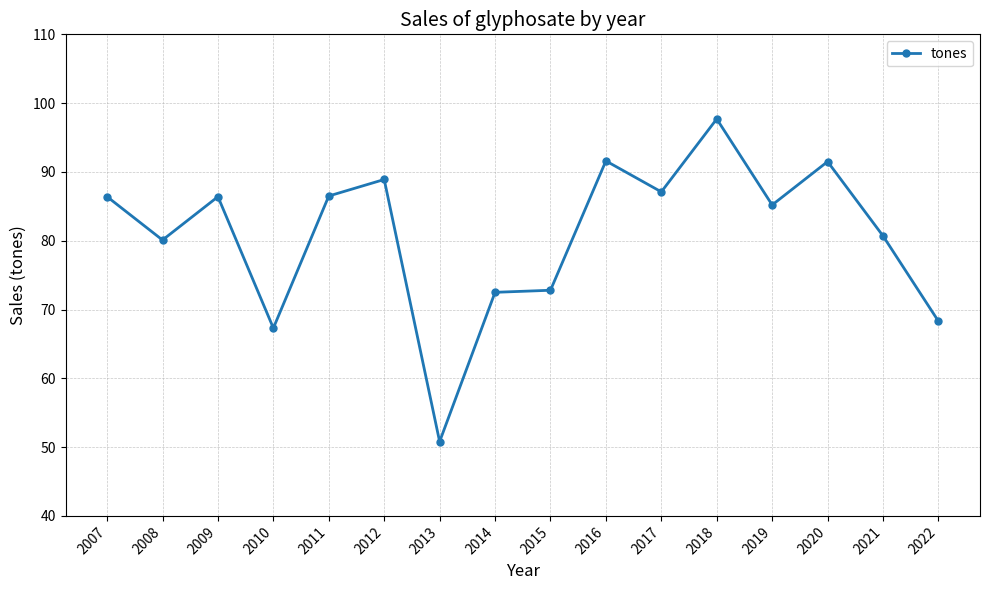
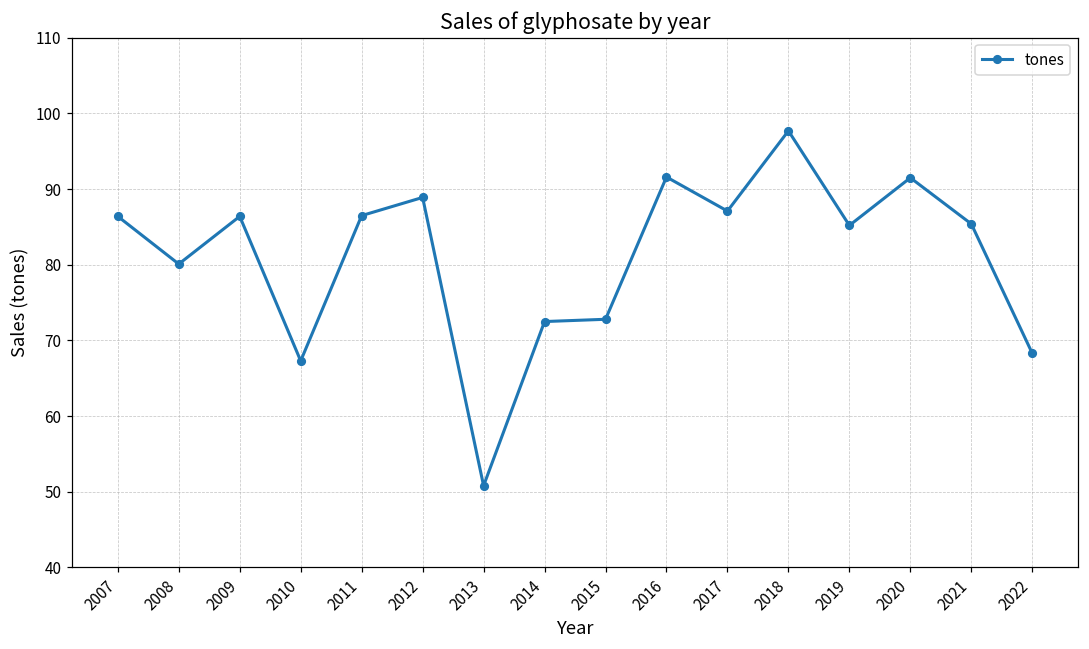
2021: 81 -> 85
